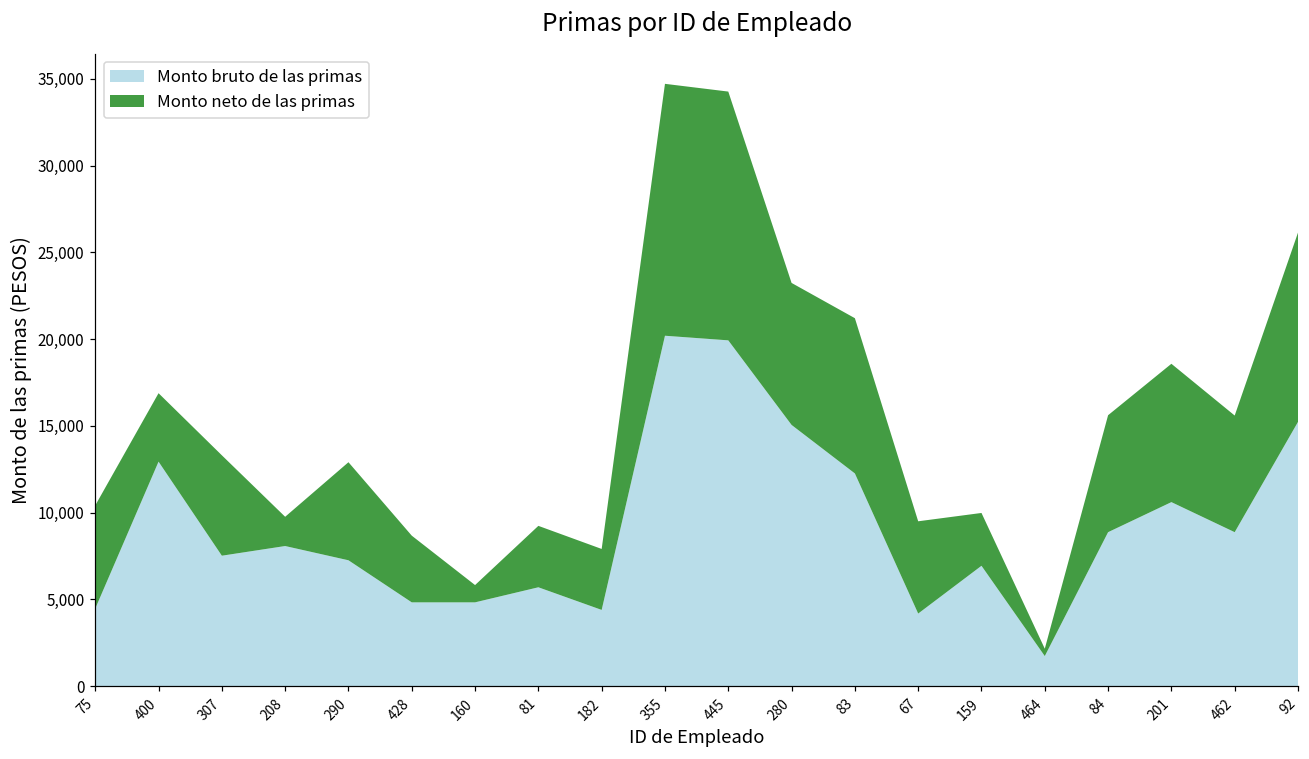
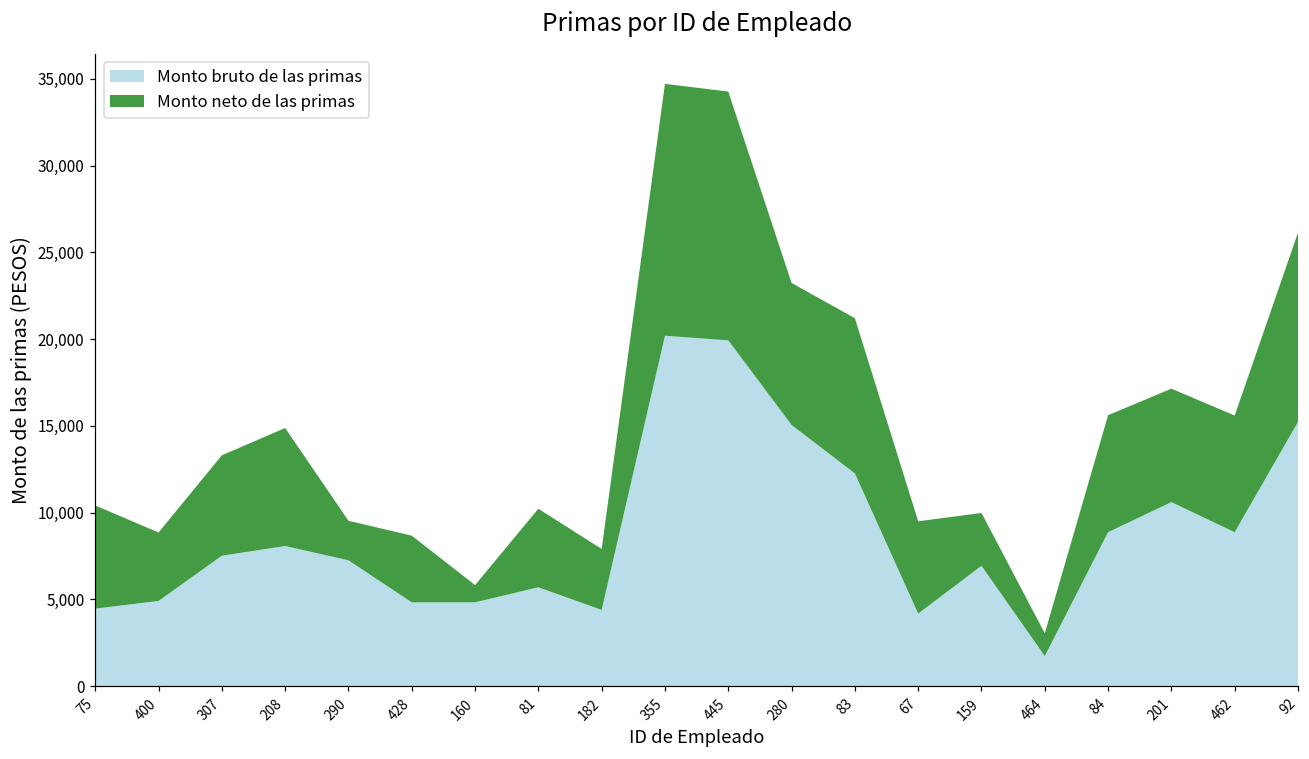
Monto bruto de las primas, 400: 12,900 -> 4,900
Monto neto de las primas, 208: 1,700 -> 6,800
Monto neto de las primas, 290: 5,700 -> 2,300
Monto neto de las primas, 81: 3,500 -> 4,500
Monto neto de las primas, 464: 400 -> 1,300
Monto neto de las primas, 201: 8,000 -> 6,500
